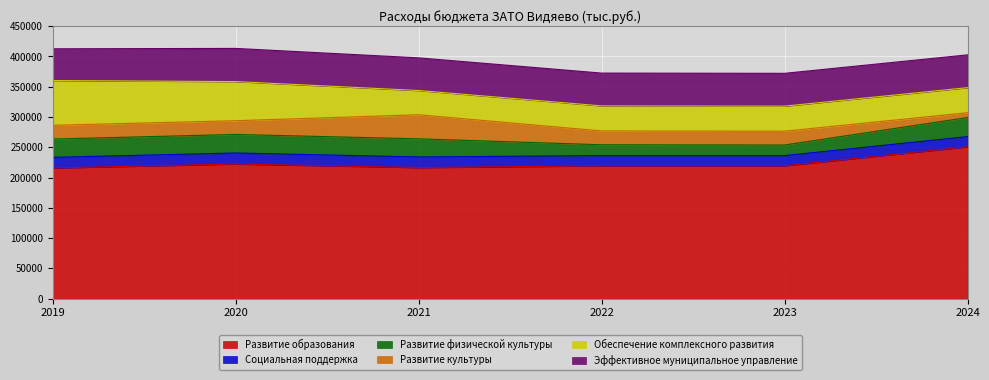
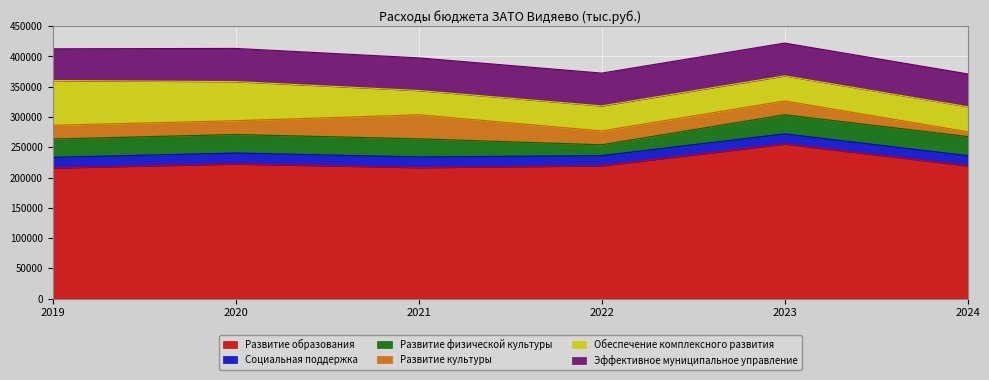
Развитие образования, 2023: 220000 -> 260000
Развитие физической культуры, 2023: 20000 -> 30000
Развитие образования, 2024: 250000 -> 220000
